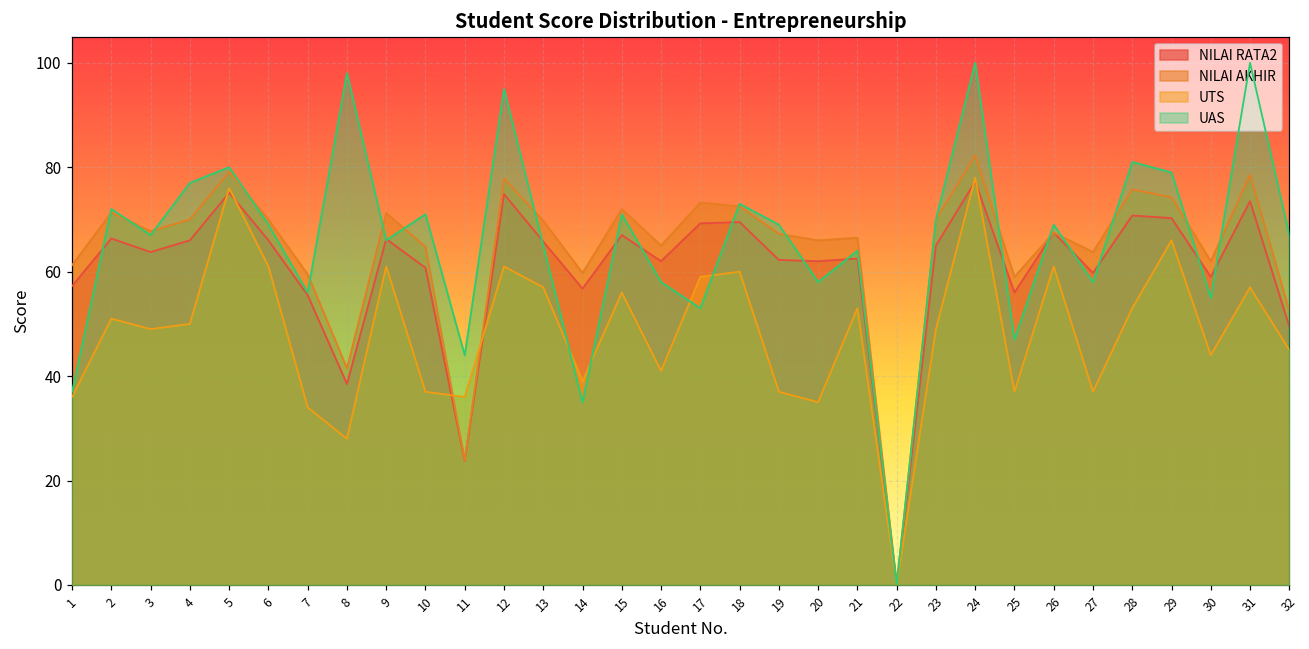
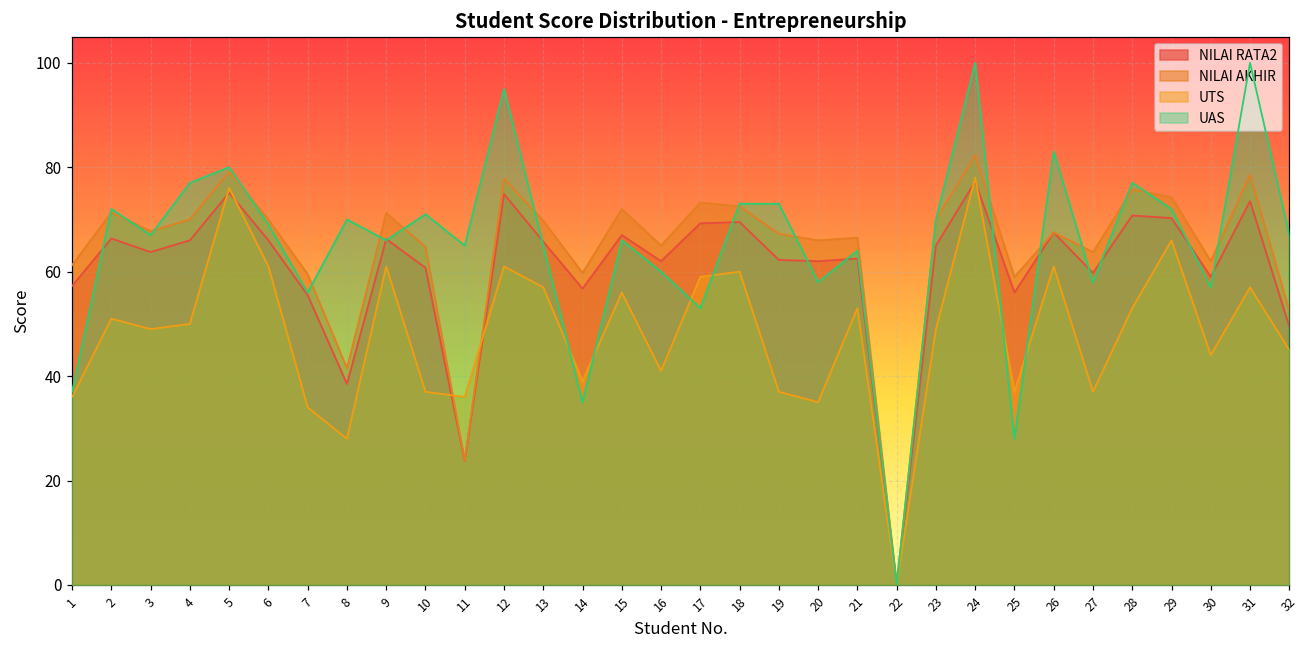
UAS, 8: 98 -> 70
UAS, 11: 44 -> 65
UAS, 15: 71 -> 66
UAS, 16: 58 -> 60
UAS, 19: 69 -> 73
UAS, 25: 47 -> 28
UAS, 26: 69 -> 83
UAS, 28: 81 -> 77
UAS, 29: 79 -> 72
UAS, 30: 55 -> 57
